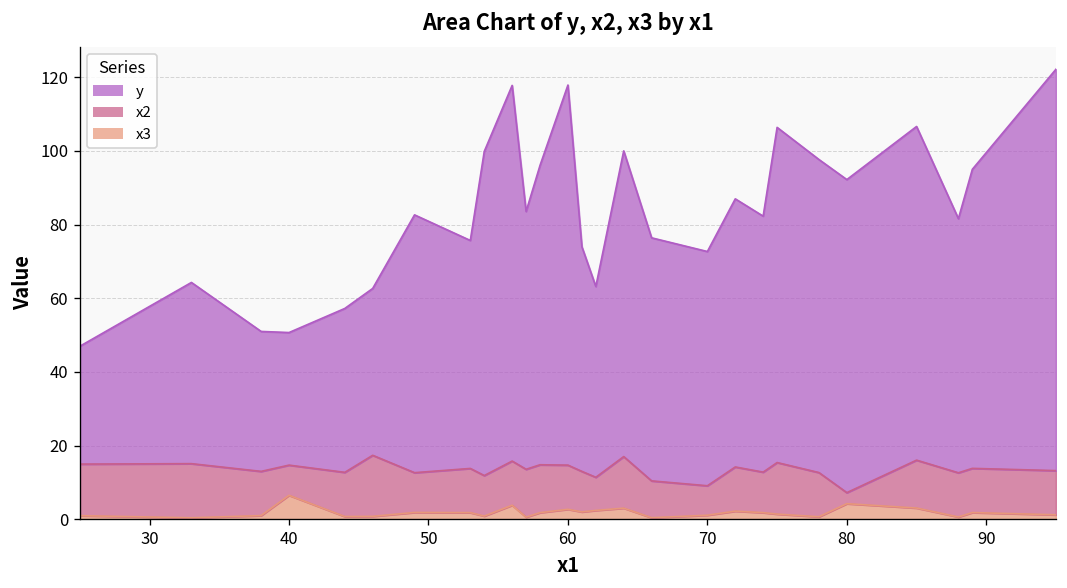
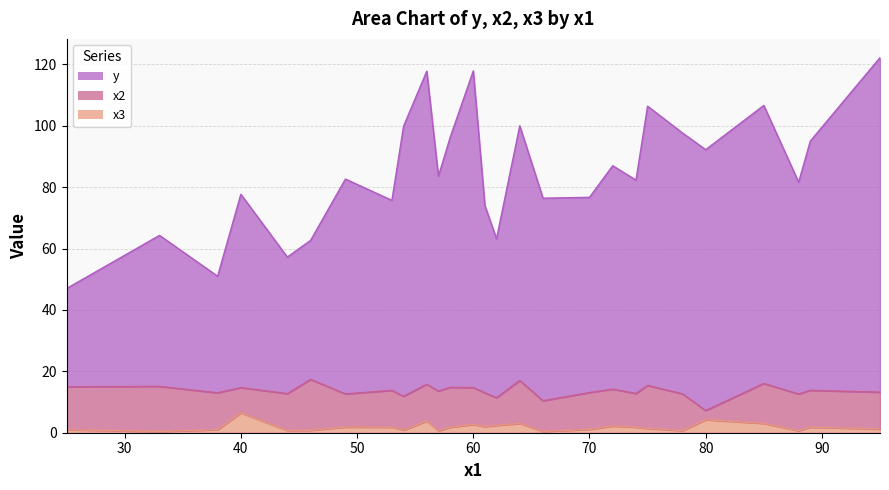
y, 40: 36 -> 63
x2, 70: 8 -> 12
